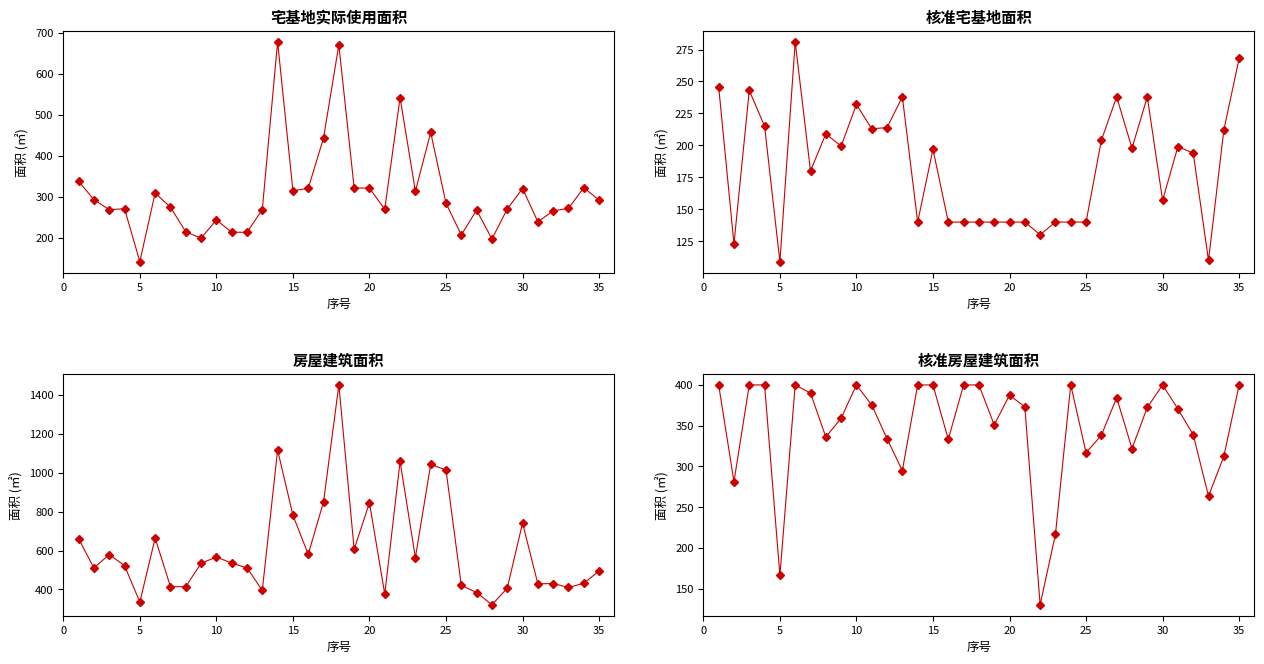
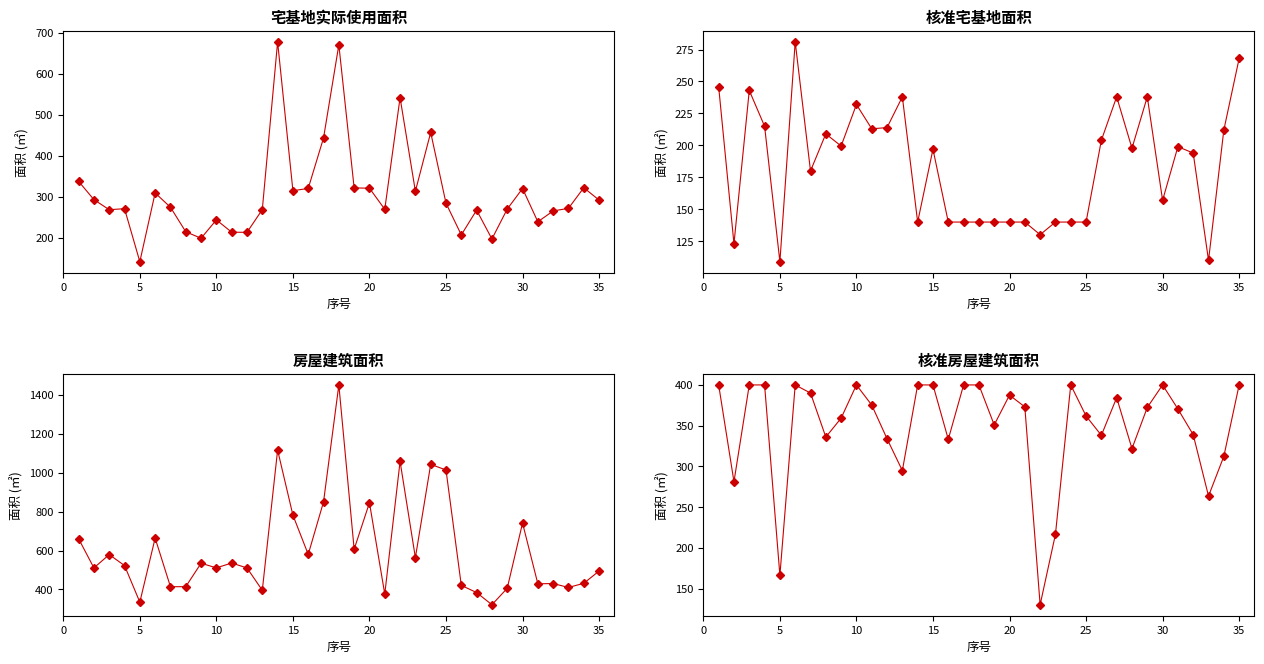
房屋建筑面积, 10: 570 -> 510
核准房屋建筑面积, 25: 320 -> 360
